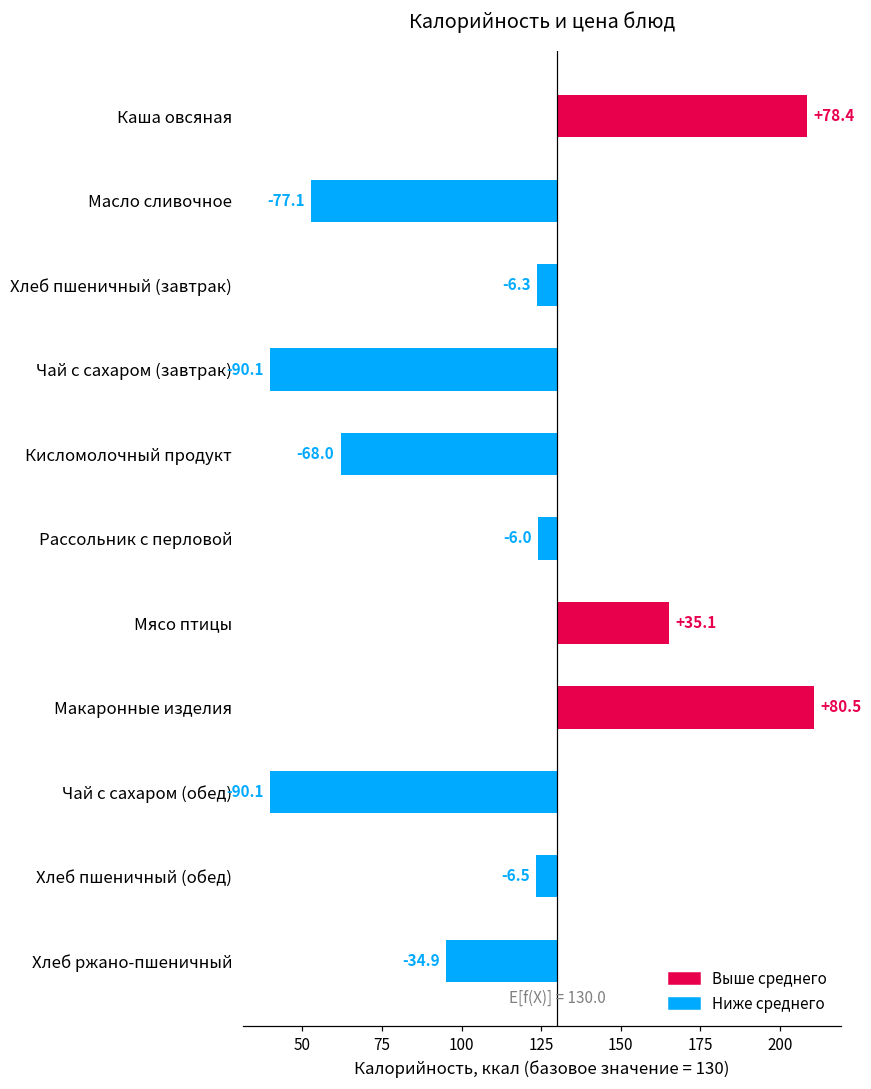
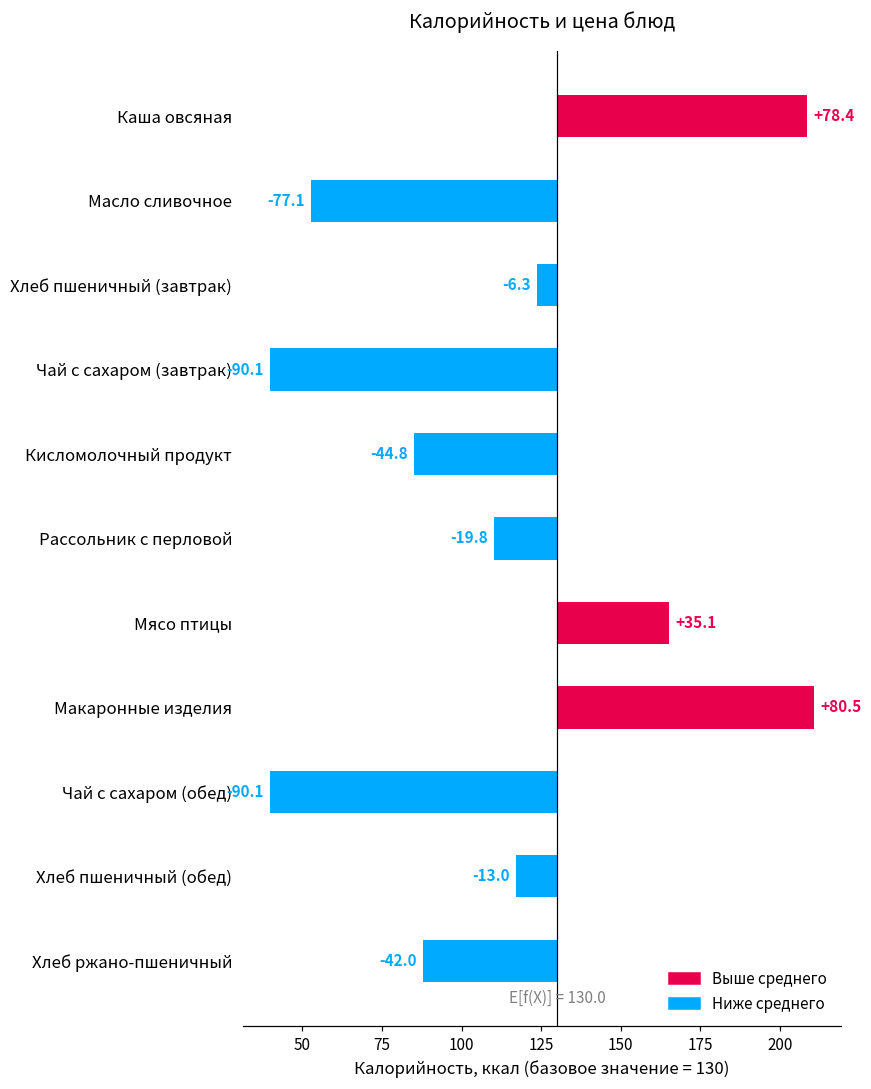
Кисломолочный продукт: -68.0 -> -44.8
Рассольник с перловой: -6.0 -> -19.8
Хлеб пшеничный (обед): -6.5 -> -13.0
Хлеб ржано-пшеничный: -34.9 -> -42.0
